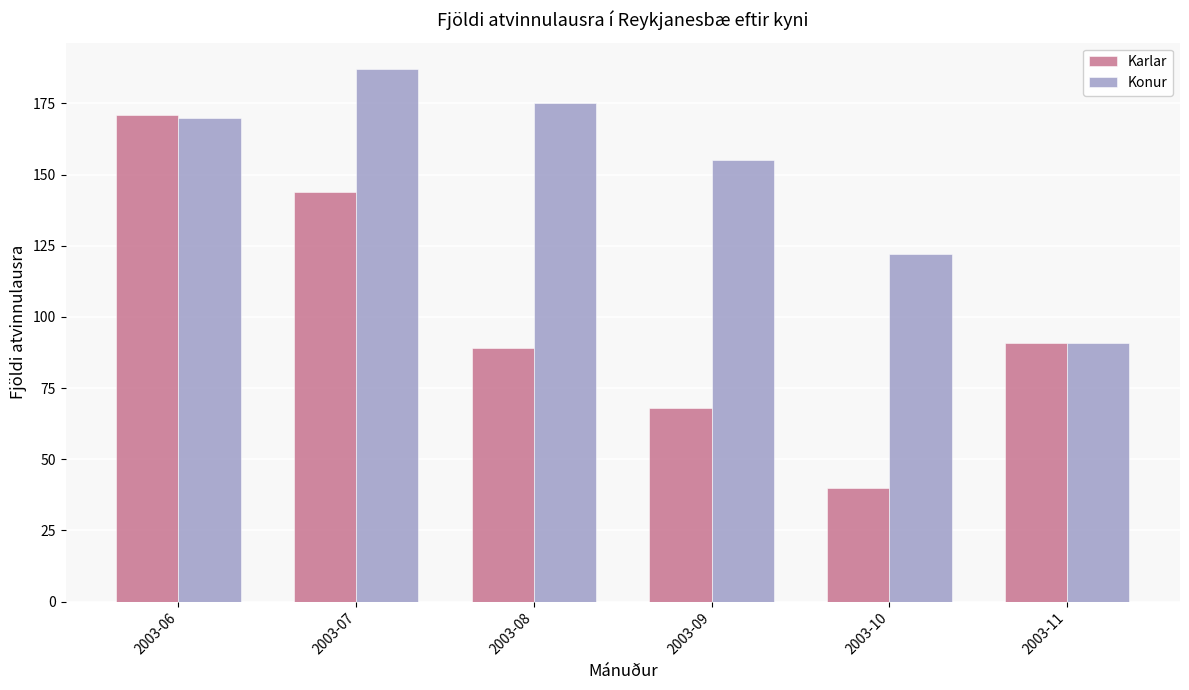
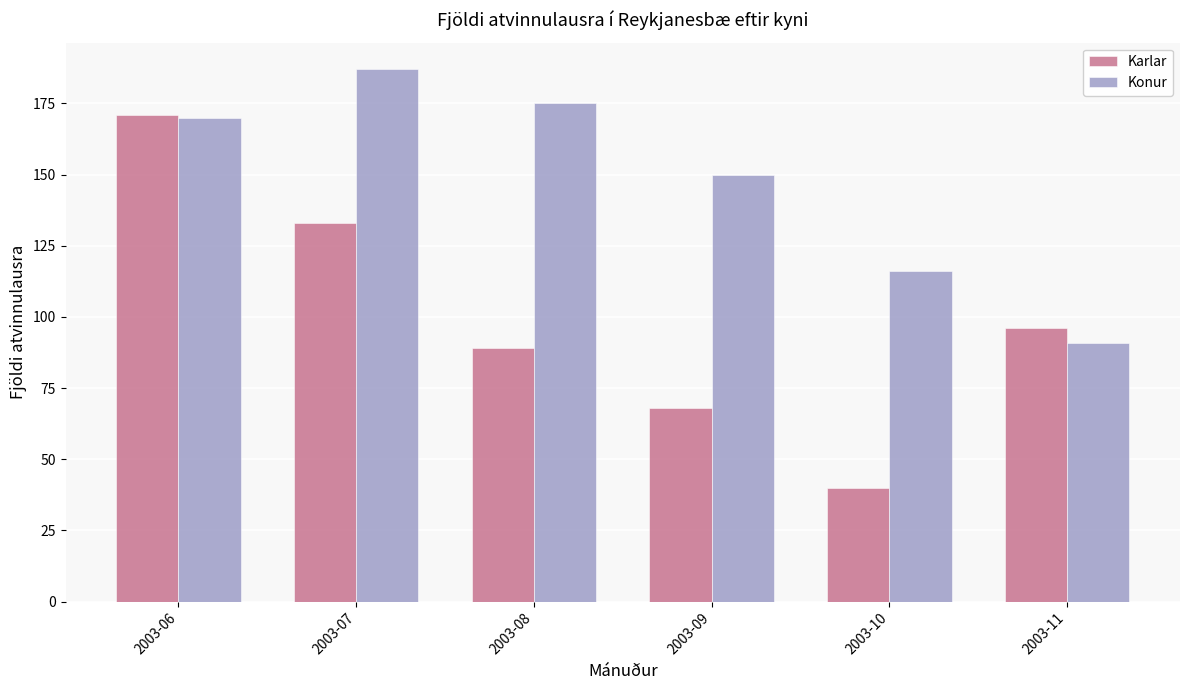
Karlar, 2003-07: 144 -> 133
Konur, 2003-09: 155 -> 150
Konur, 2003-10: 122 -> 116
Karlar, 2003-11: 91 -> 96
